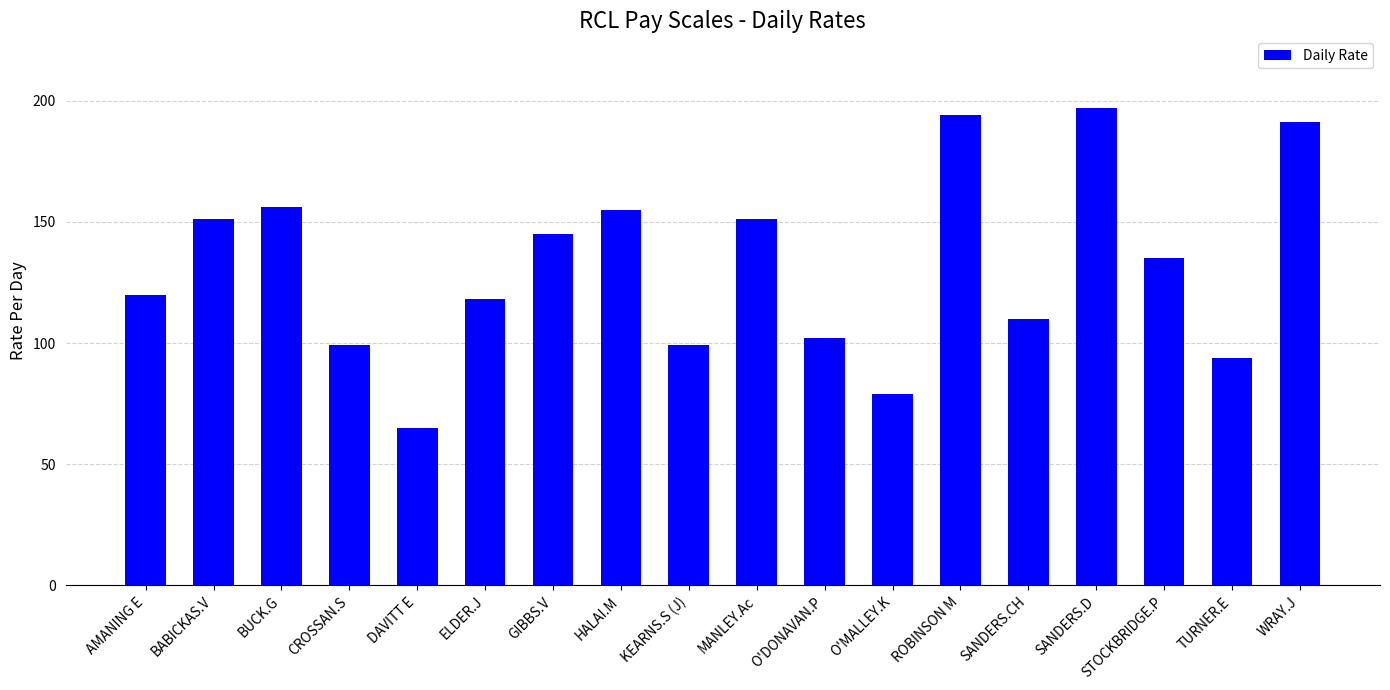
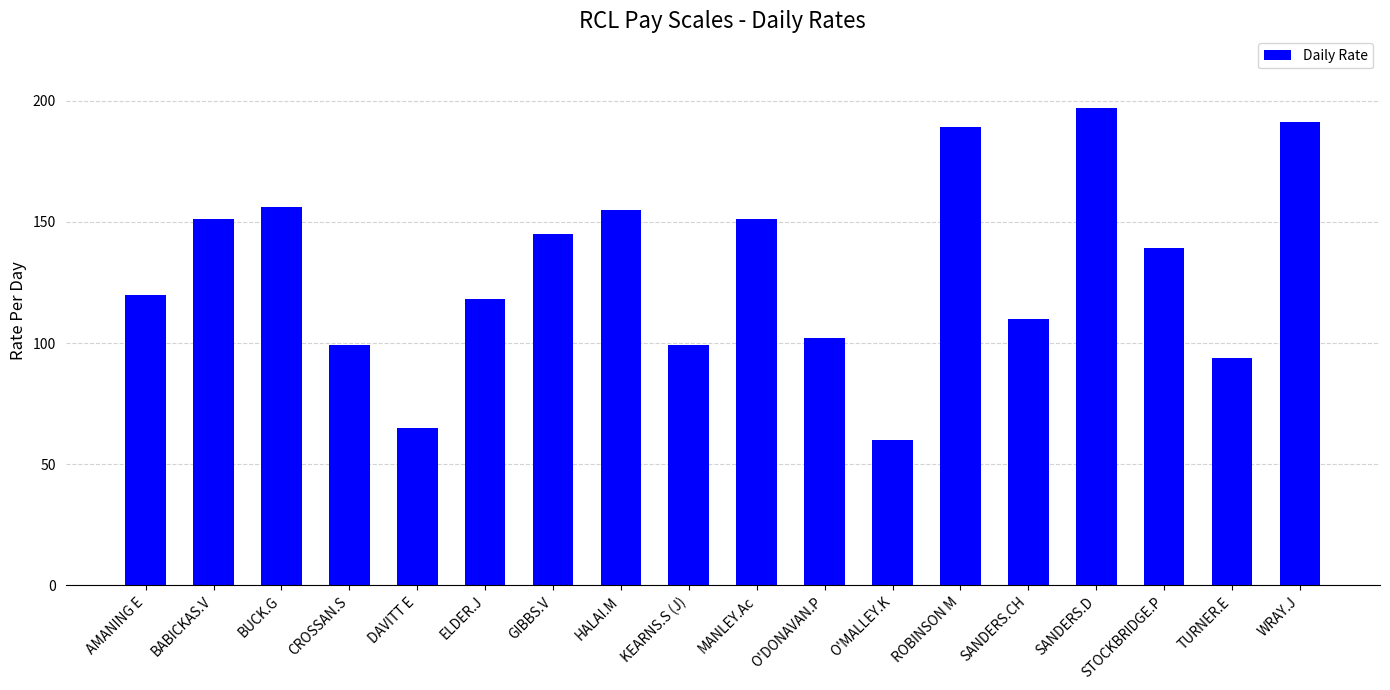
O'MALLEY.K: 79 -> 60
ROBINSON M: 194 -> 189
STOCKBRIDGE.P: 135 -> 139
